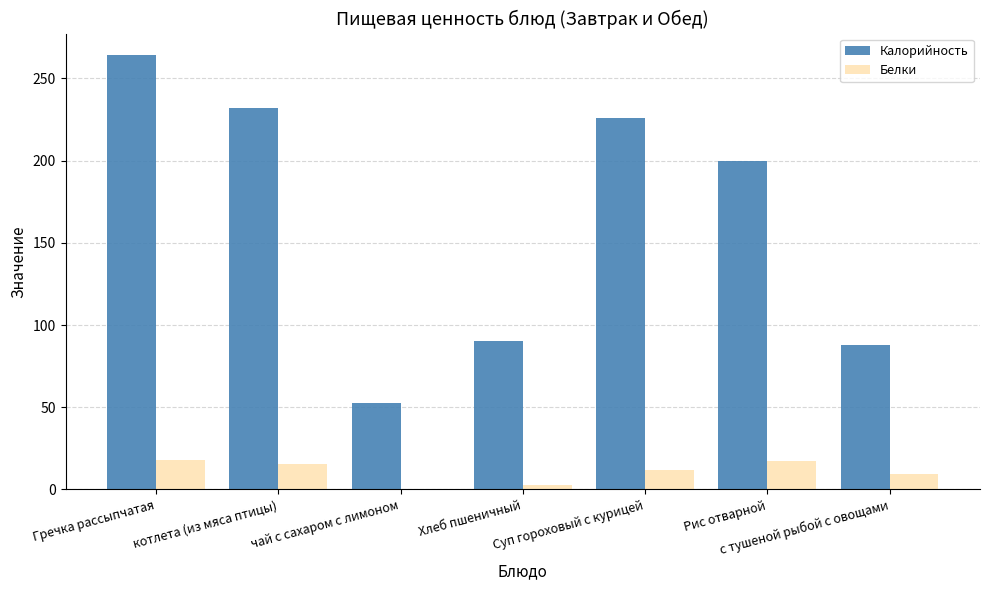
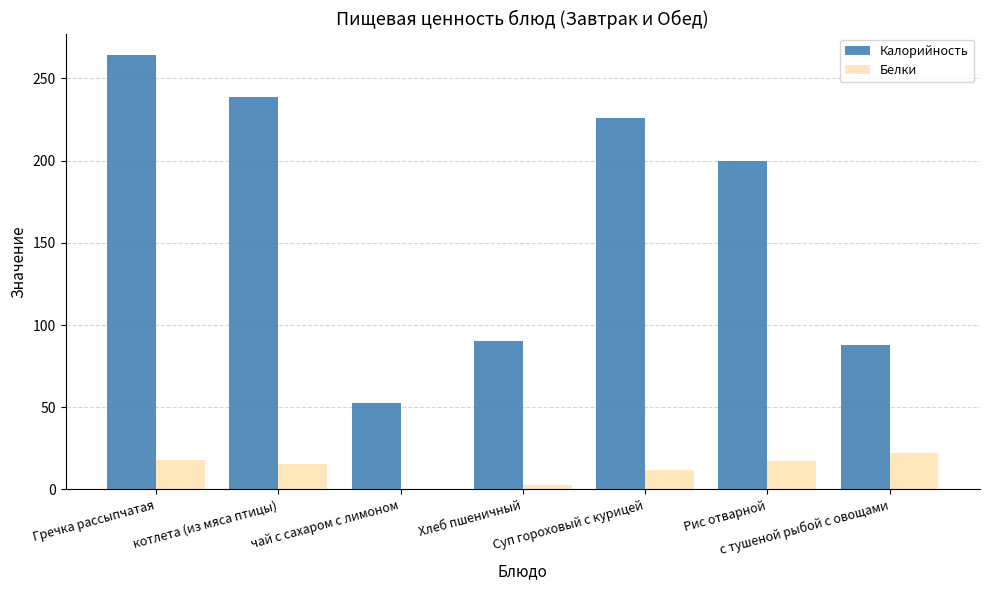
Калорийность, котлета (из мяса птицы): 232 -> 239
Белки, с тушеной рыбой с овощами: 9 -> 22
